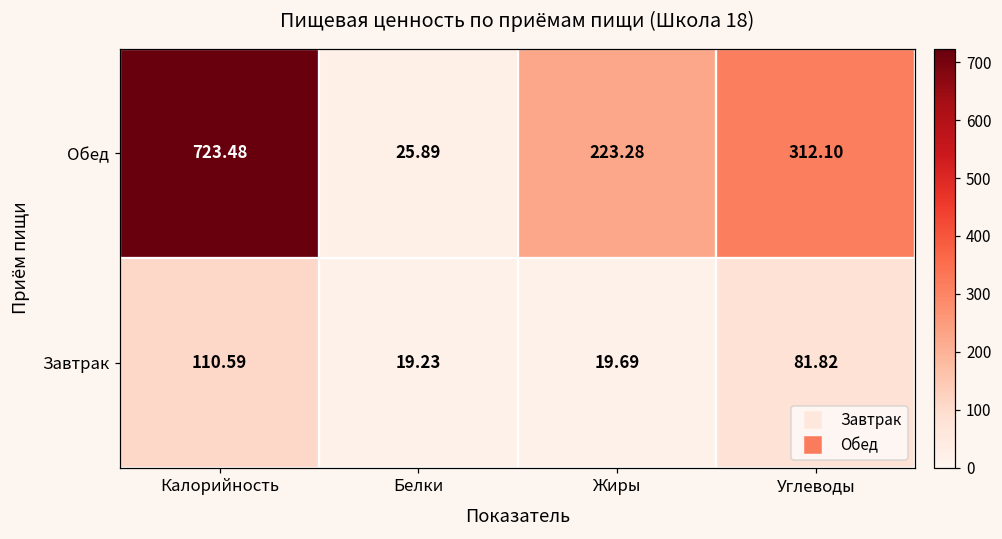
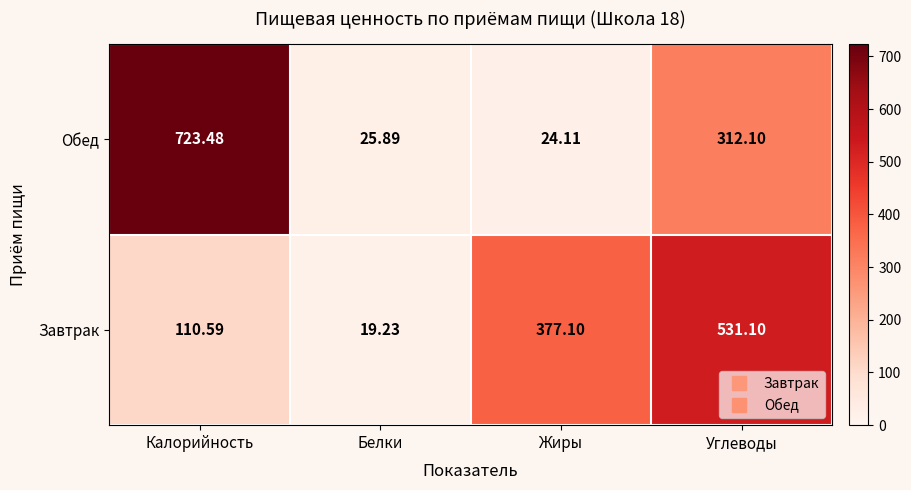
Обед, Жиры: 223.28 -> 24.11
Завтрак, Жиры: 19.69 -> 377.10
Завтрак, Углеводы: 81.82 -> 531.10
